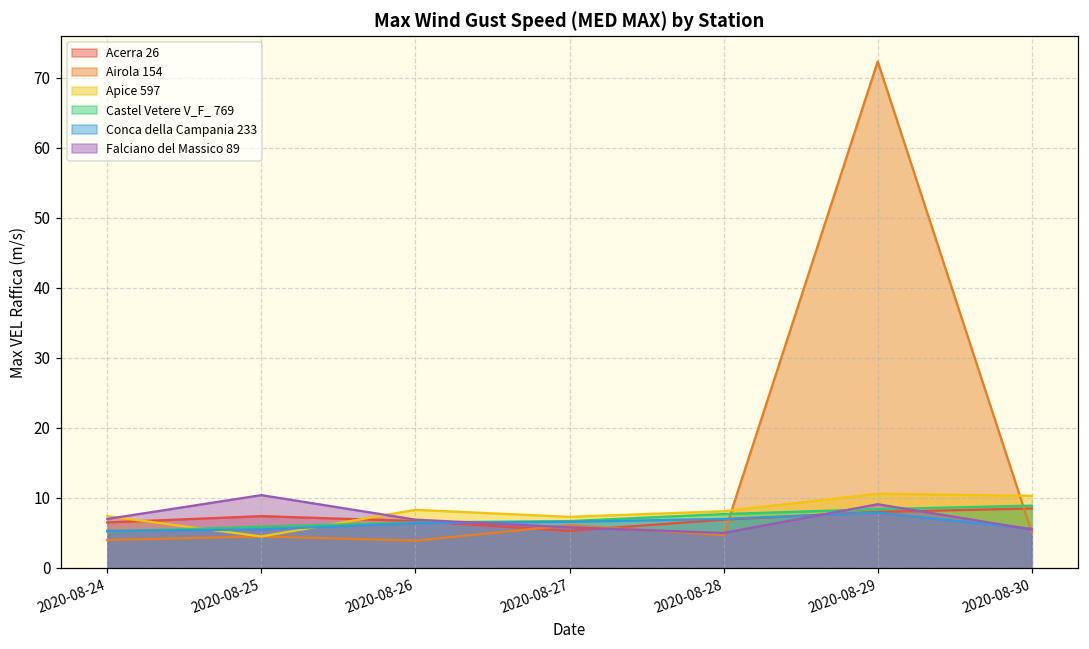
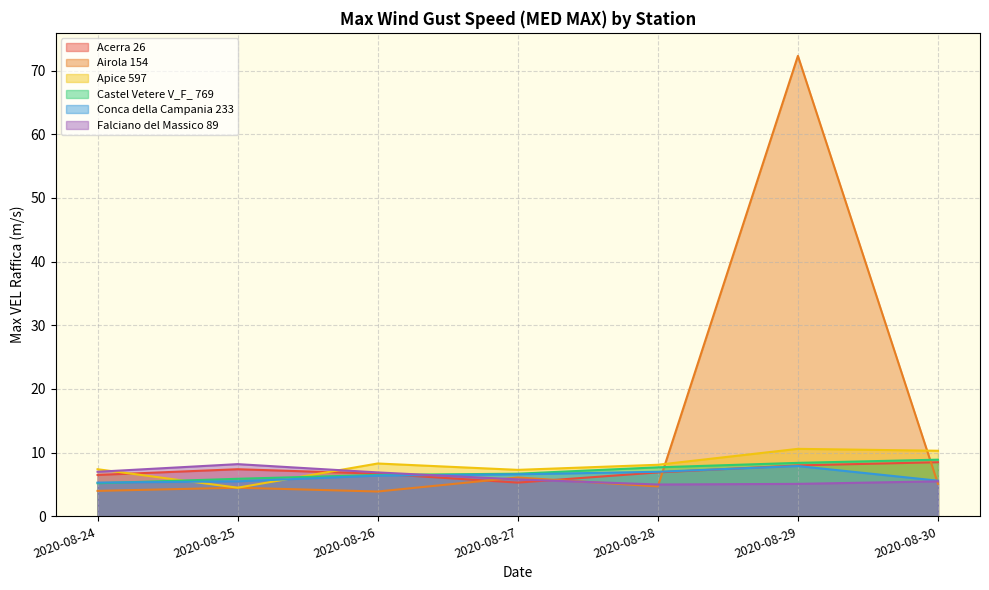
Falciano del Massico 89, 2020-08-25: 10 -> 8
Falciano del Massico 89, 2020-08-29: 9 -> 5
